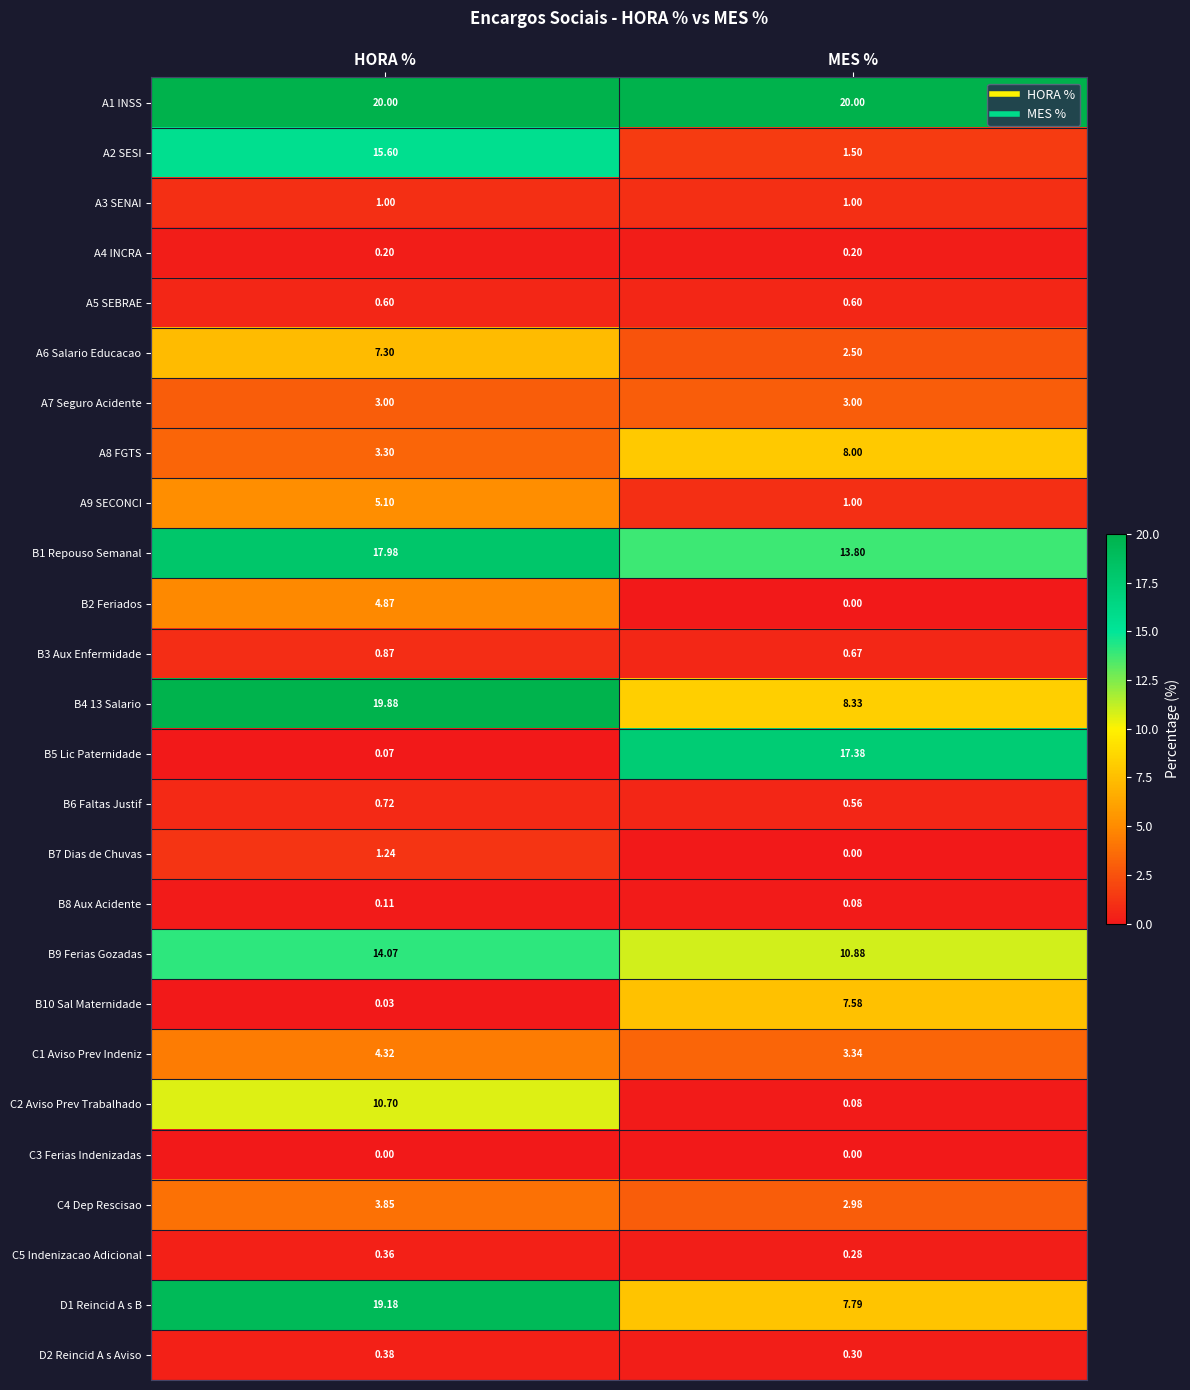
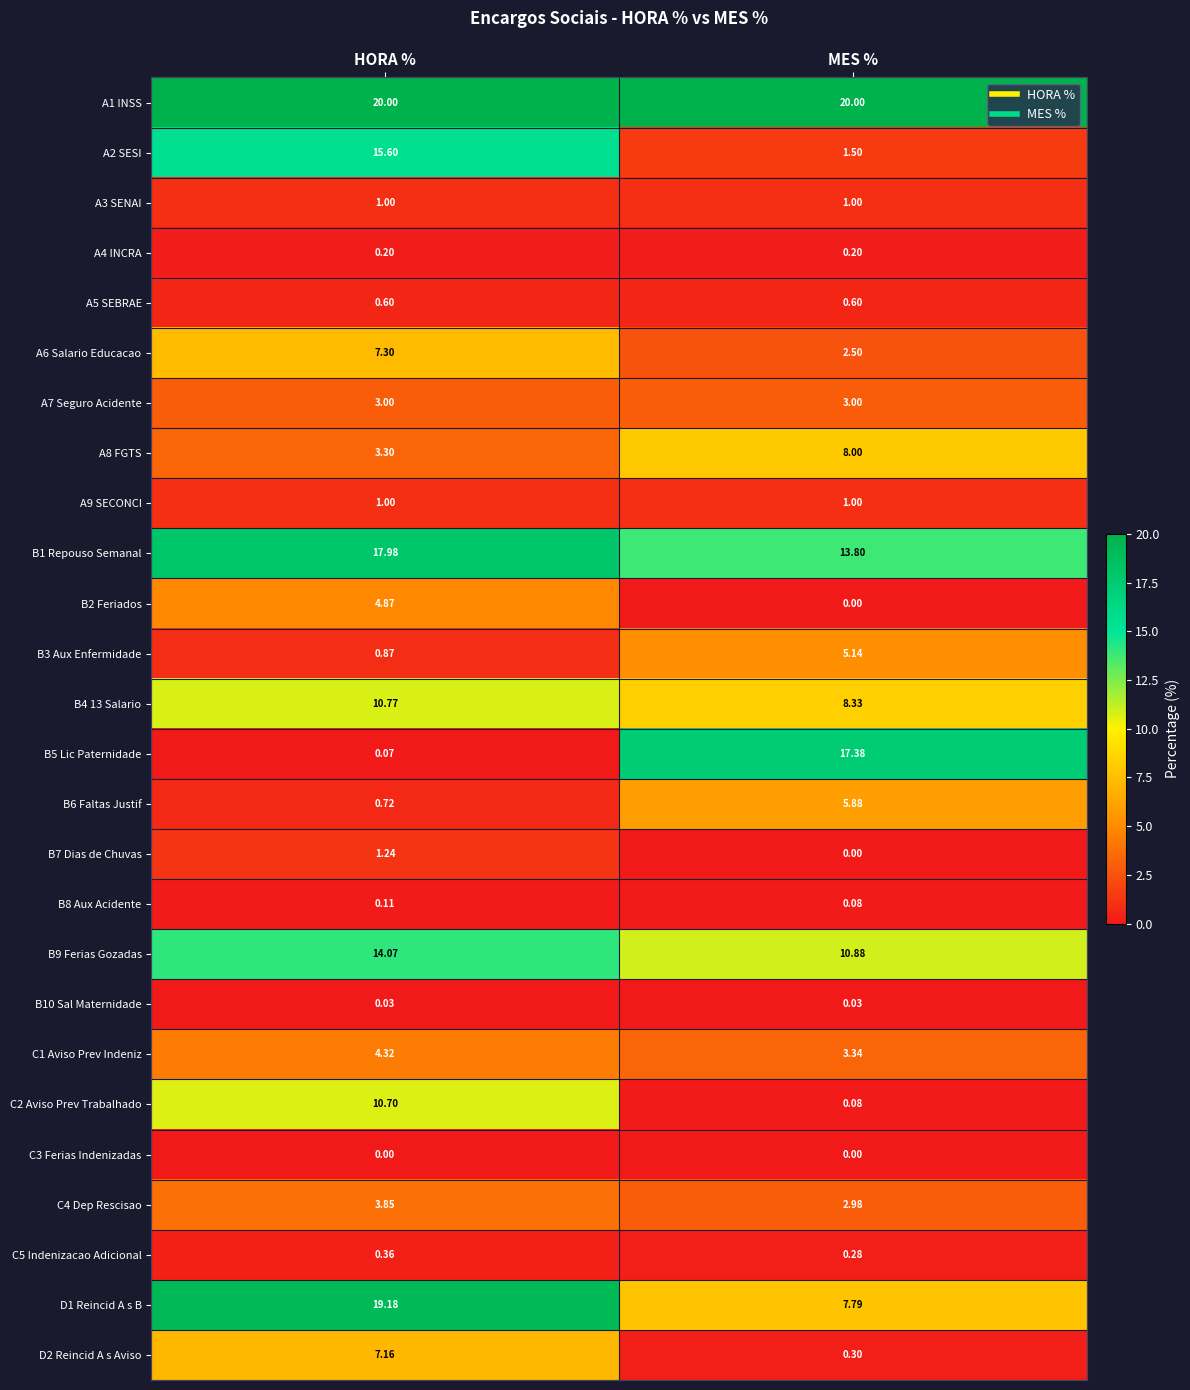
A9 SECONCI, HORA %: 5.10 -> 1.00
B3 Aux Enfermidade, MES %: 0.67 -> 5.14
B4 13 Salario, HORA %: 19.88 -> 10.77
B6 Faltas Justif, MES %: 0.56 -> 5.88
B10 Sal Maternidade, MES %: 7.58 -> 0.03
D2 Reincid A s Aviso, HORA %: 0.38 -> 7.16
